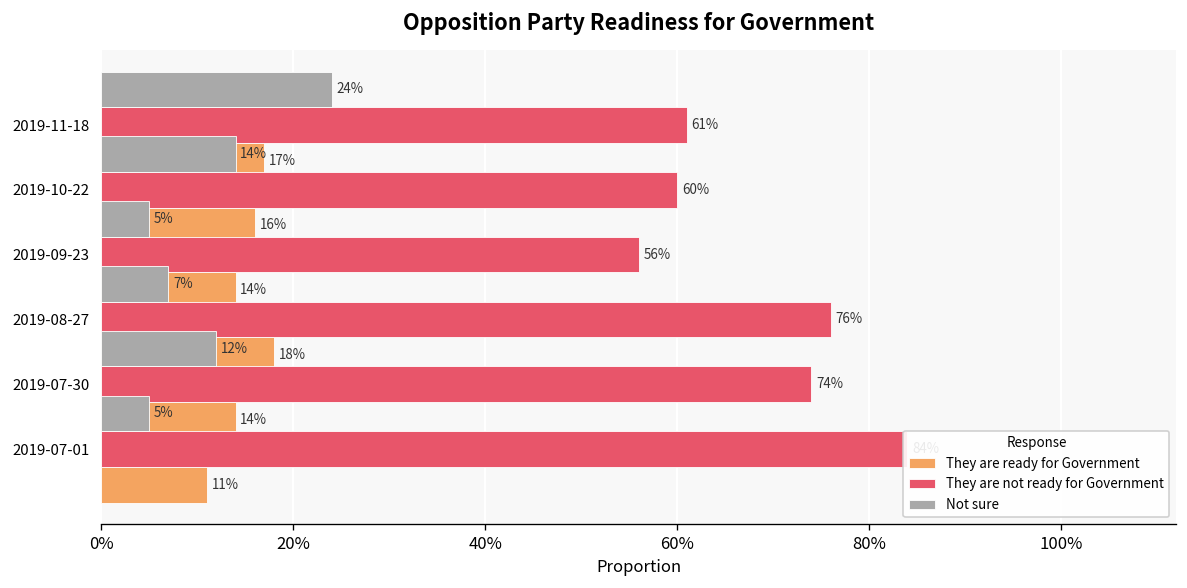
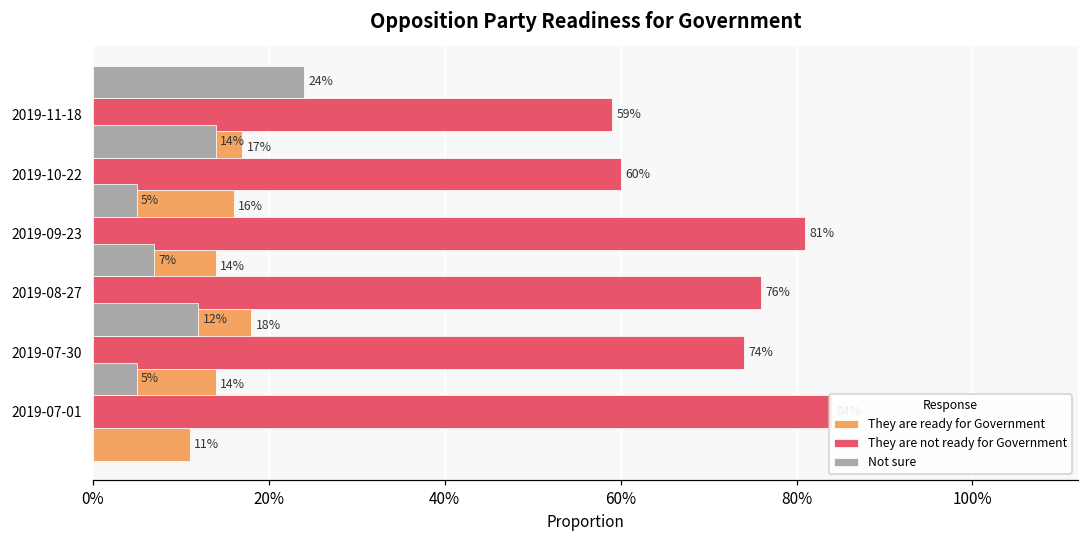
They are not ready for Government, 2019-11-18: 61% -> 59%
They are not ready for Government, 2019-09-23: 56% -> 81%
